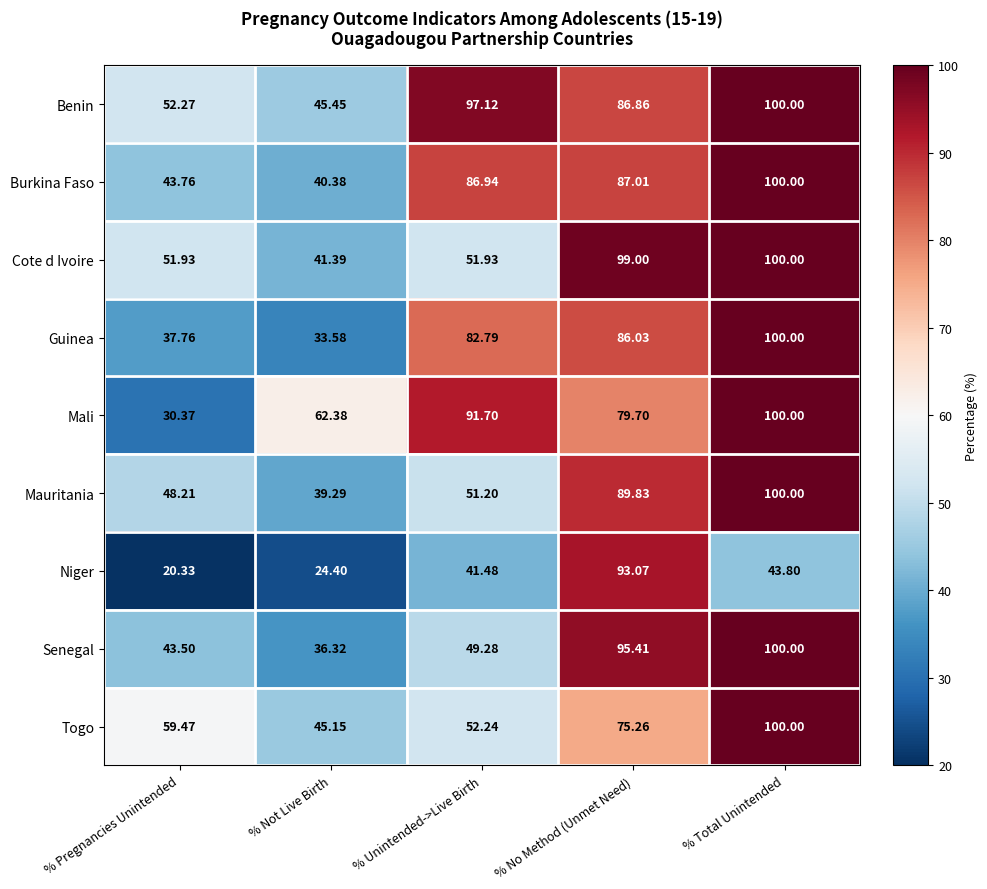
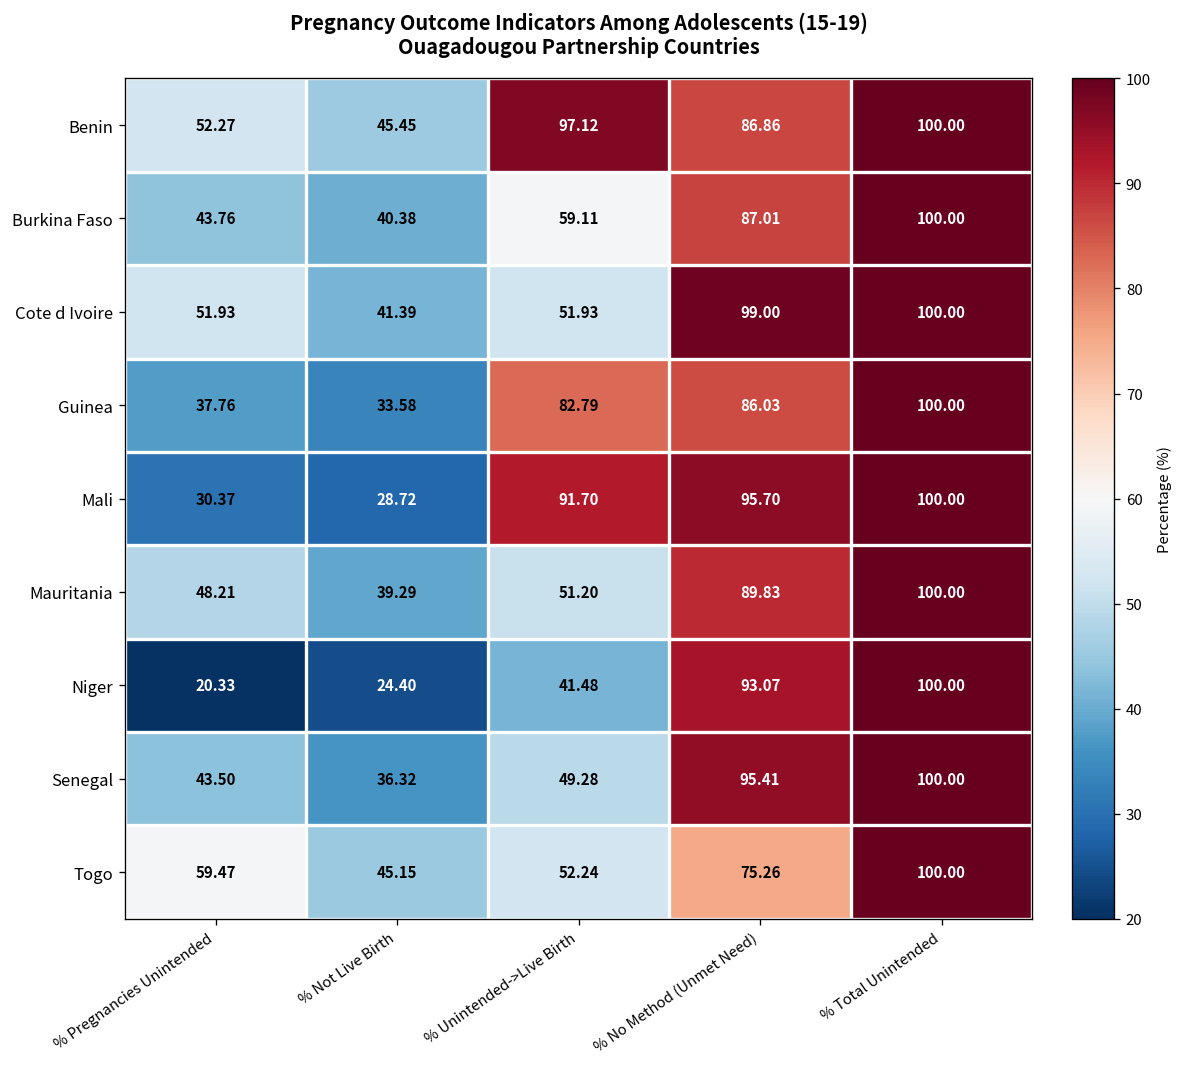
Burkina Faso, % Unintended->Live Birth: 86.94 -> 59.11
Mali, % Not Live Birth: 62.38 -> 28.72
Mali, % No Method (Unmet Need): 79.70 -> 95.70
Niger, % Total Unintended: 43.80 -> 100.00
